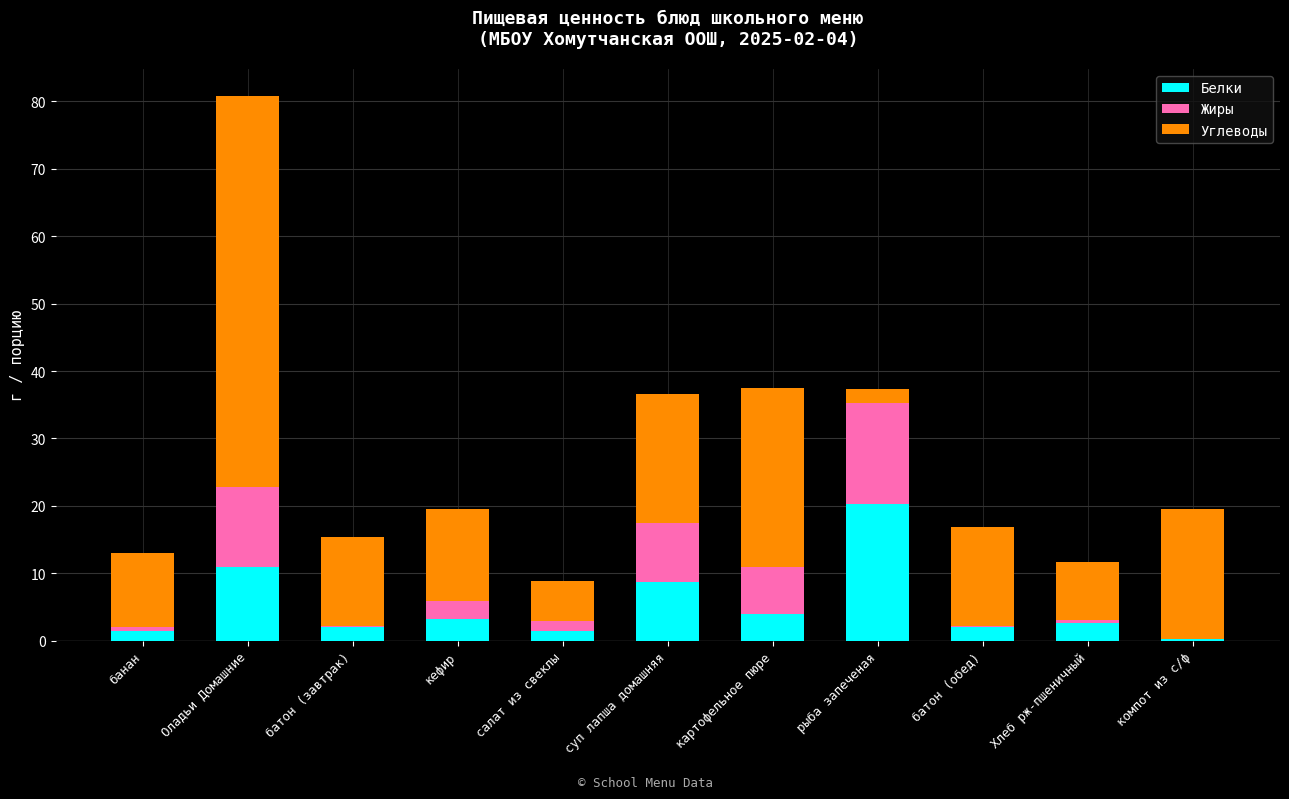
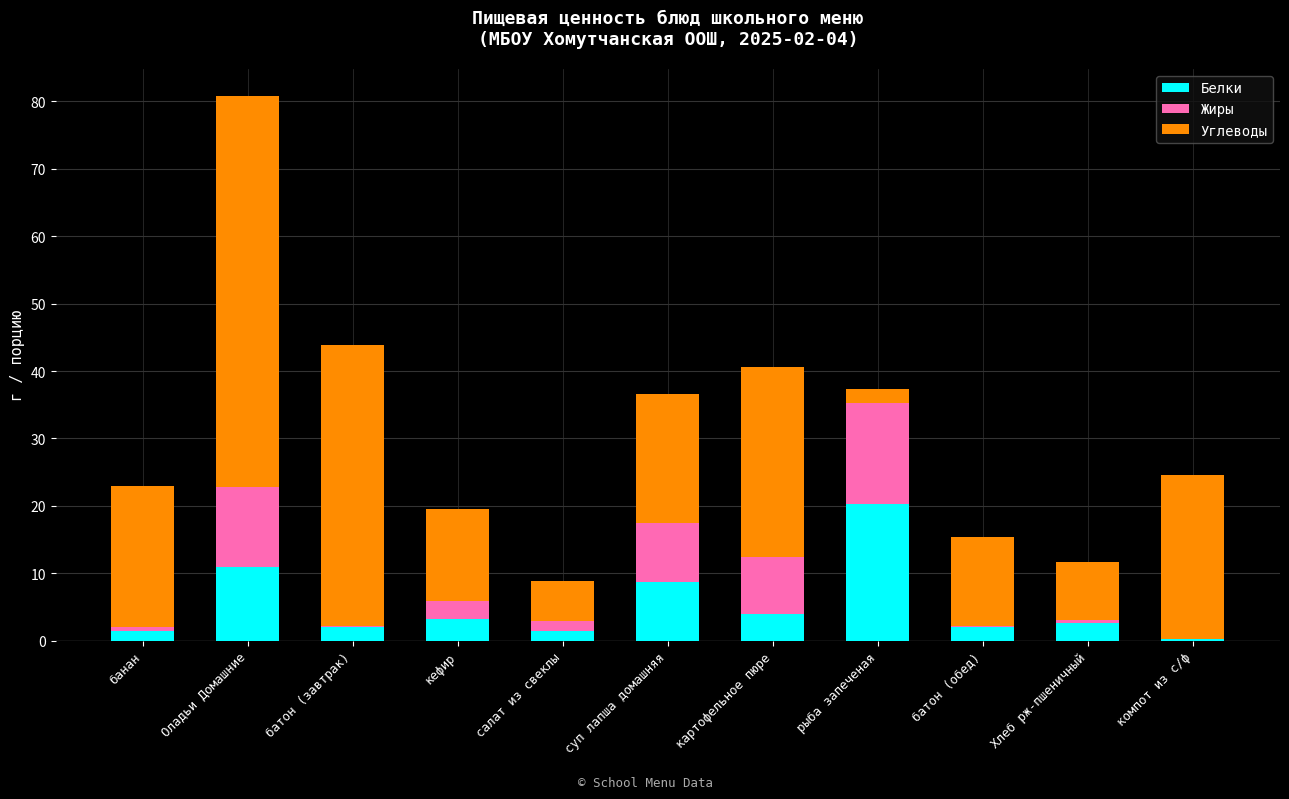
Углеводы, банан: 11 -> 21
Углеводы, батон (завтрак): 13 -> 42
Жиры, картофельное пюре: 7 -> 8
Углеводы, картофельное пюре: 27 -> 28
Углеводы, батон (обед): 15 -> 13
Углеводы, компот из с/ф: 19 -> 24
